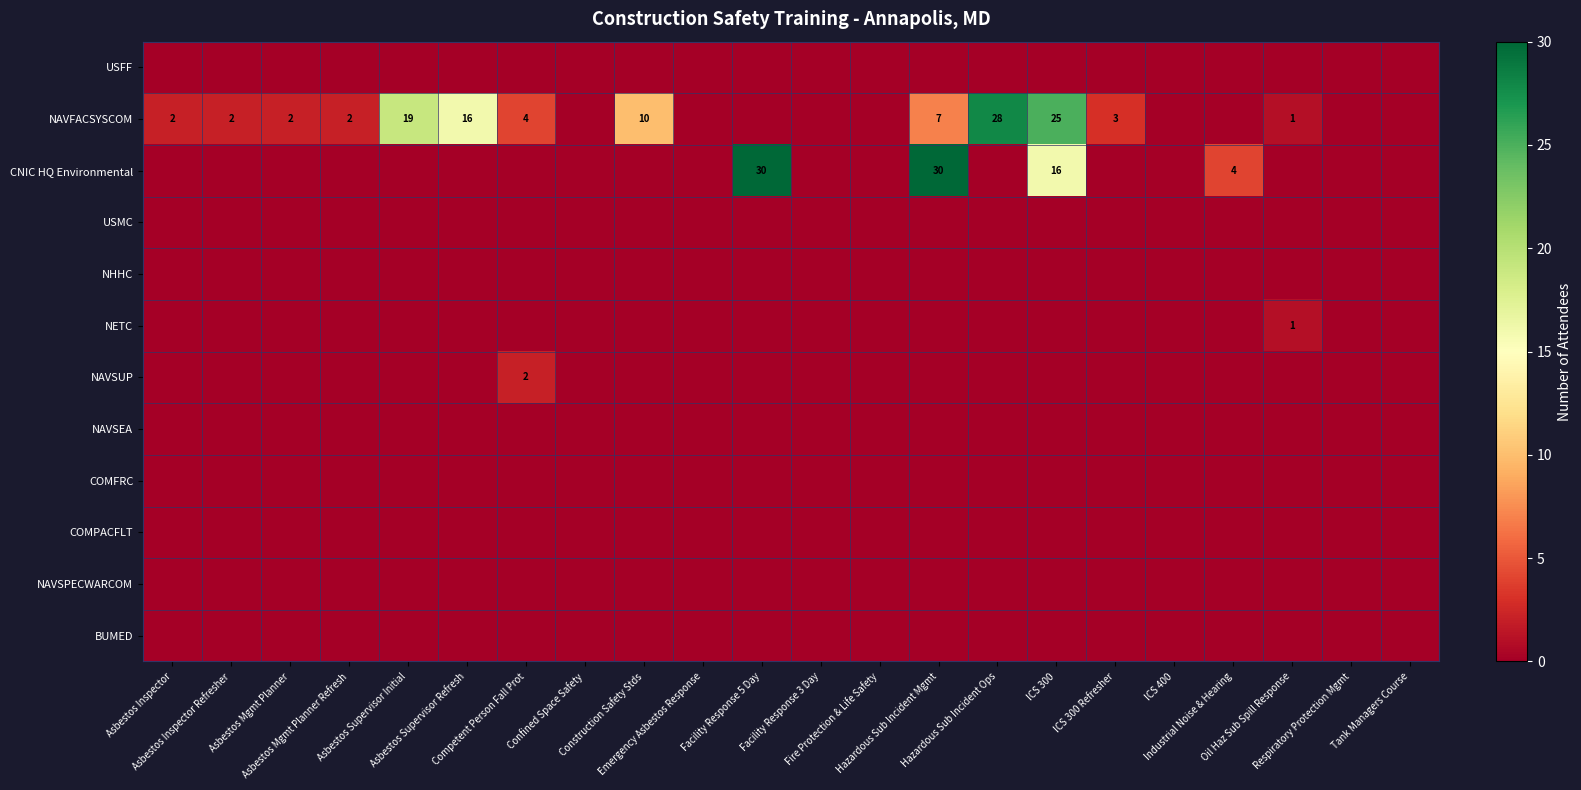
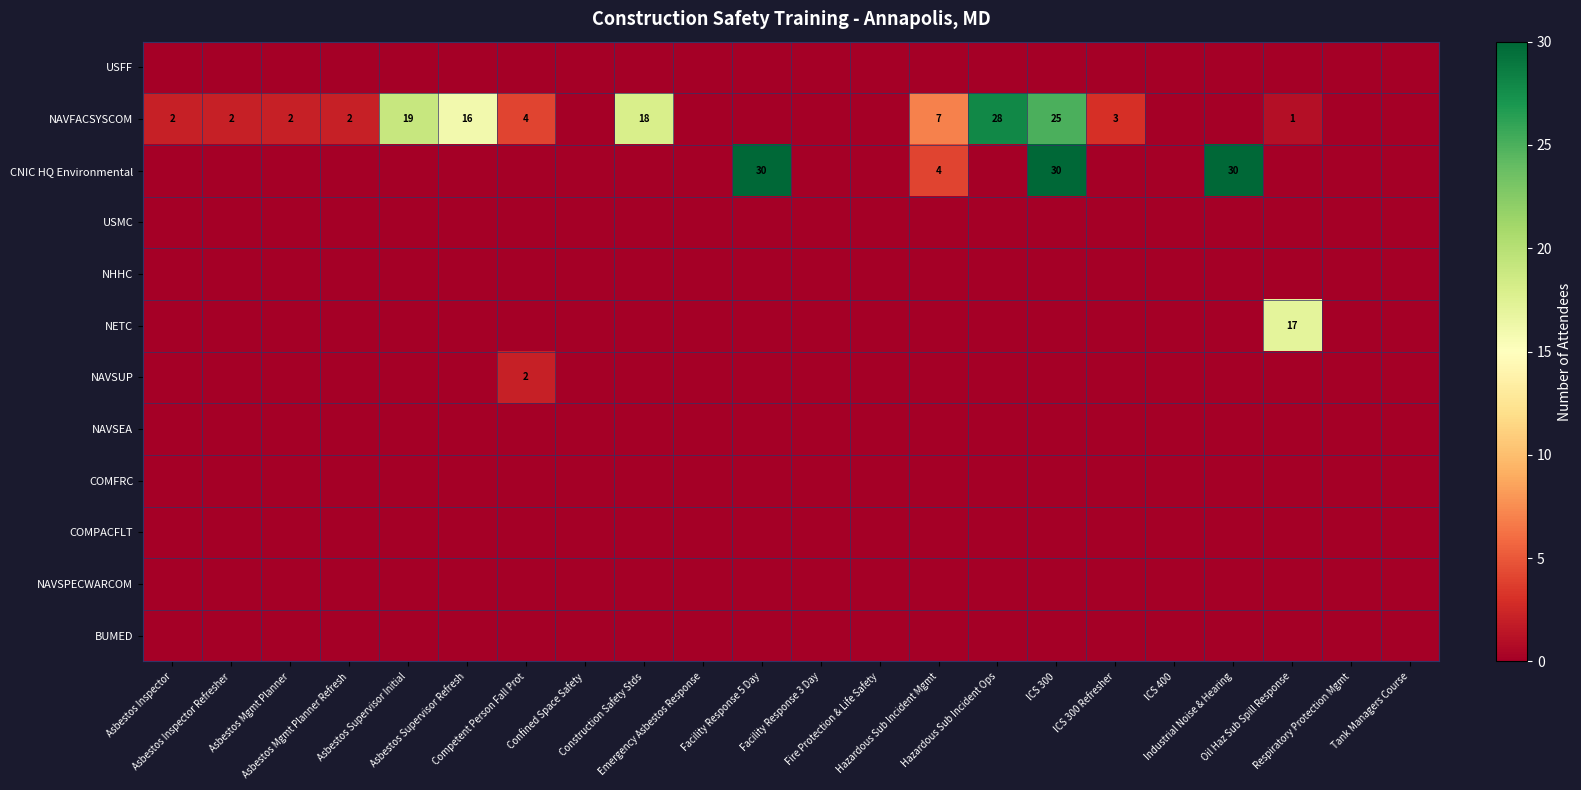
NAVFACSYSCOM, Construction Safety Stds: 10 -> 18
CNIC HQ Environmental, Hazardous Sub Incident Mgmt: 30 -> 4
CNIC HQ Environmental, ICS 300: 16 -> 30
CNIC HQ Environmental, Industrial Noise & Hearing: 4 -> 30
NETC, Oil Haz Sub Spill Response: 1 -> 17
